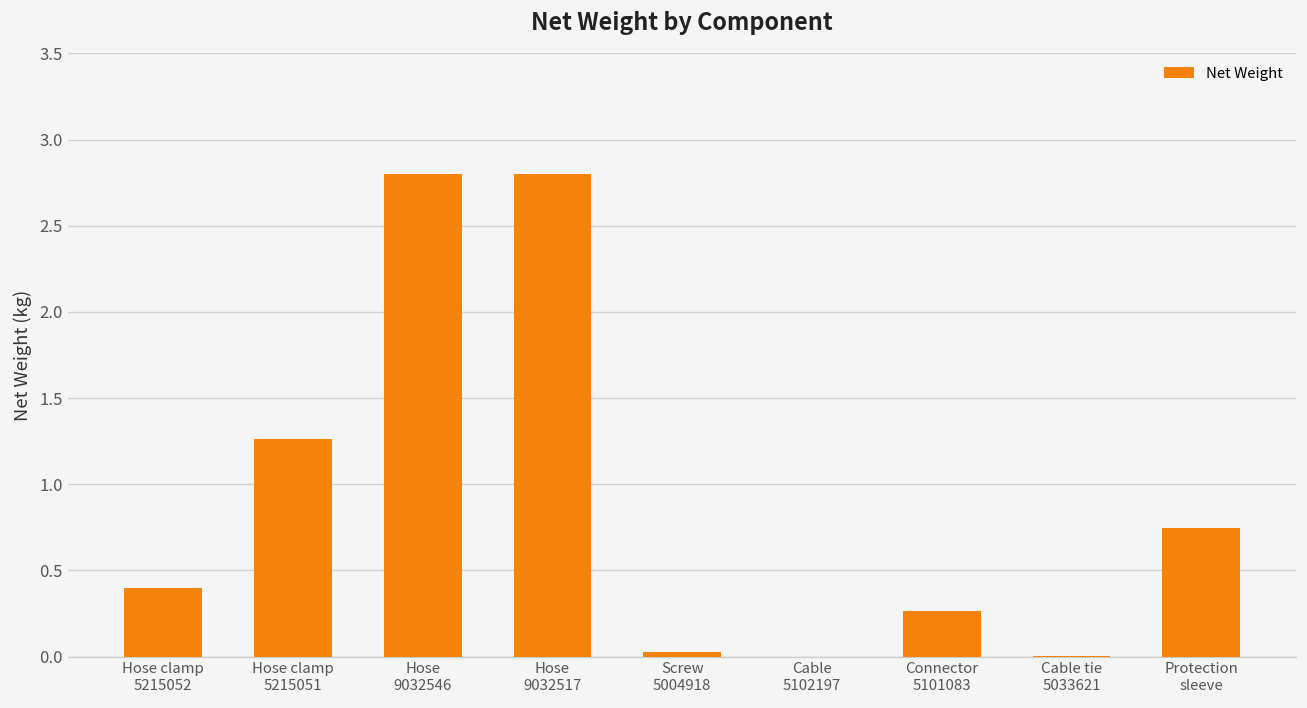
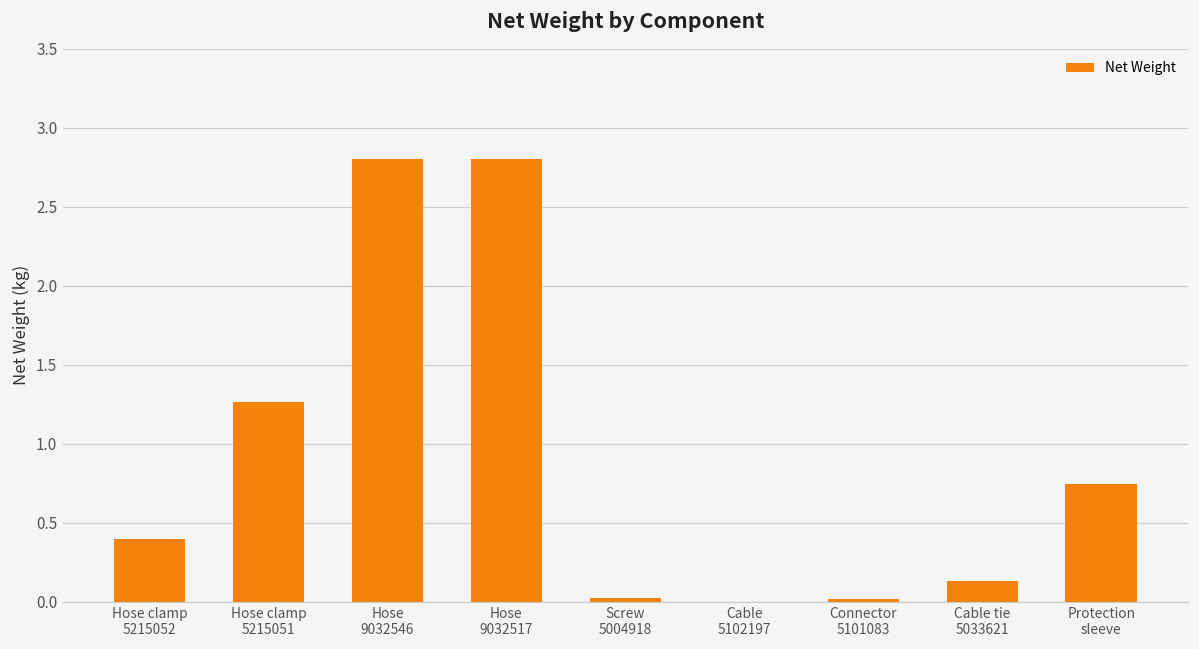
Connector 5101083: 0.26 -> 0.02
Cable tie 5033621: 0.00 -> 0.13
